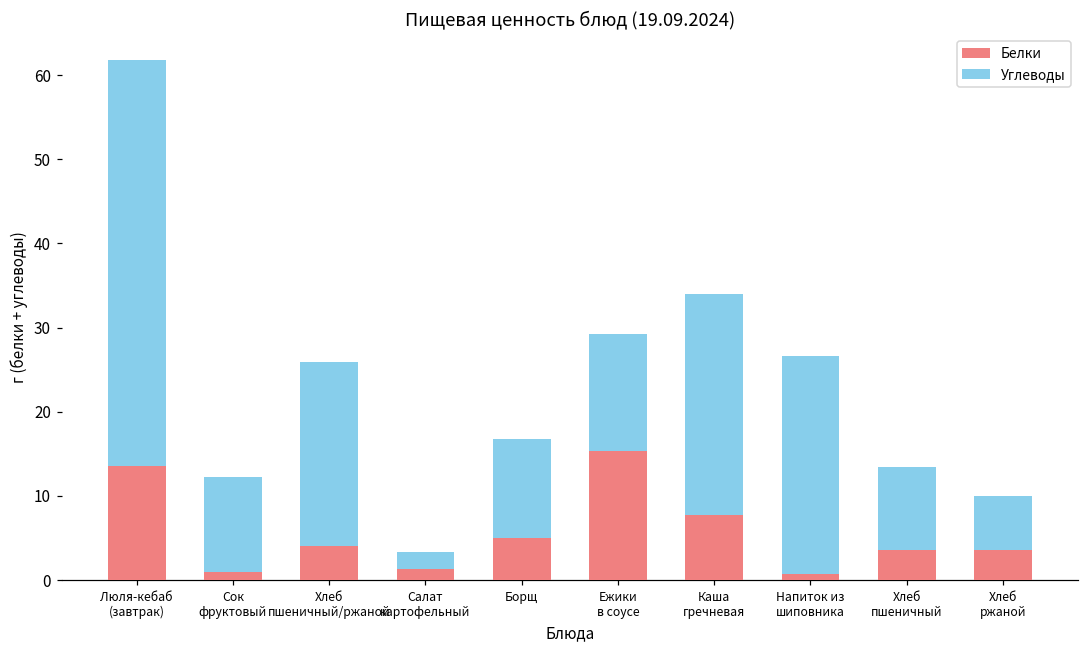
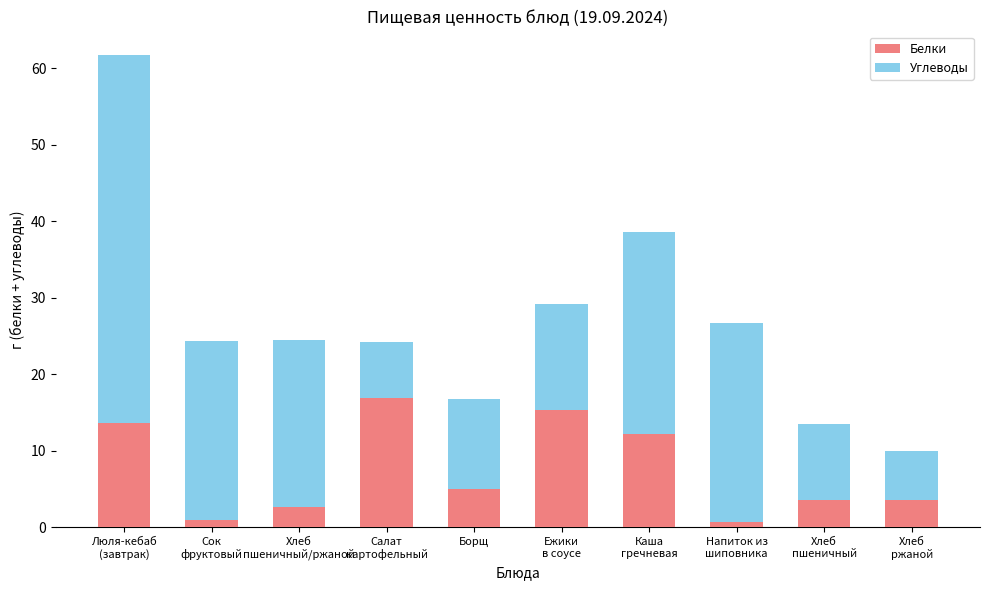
Углеводы, Сок фруктовый: 11 -> 23
Белки, Хлеб пшеничный/ржаной: 4 -> 3
Белки, Салат картофельный: 1 -> 17
Углеводы, Салат картофельный: 2 -> 7
Белки, Каша гречневая: 8 -> 12
